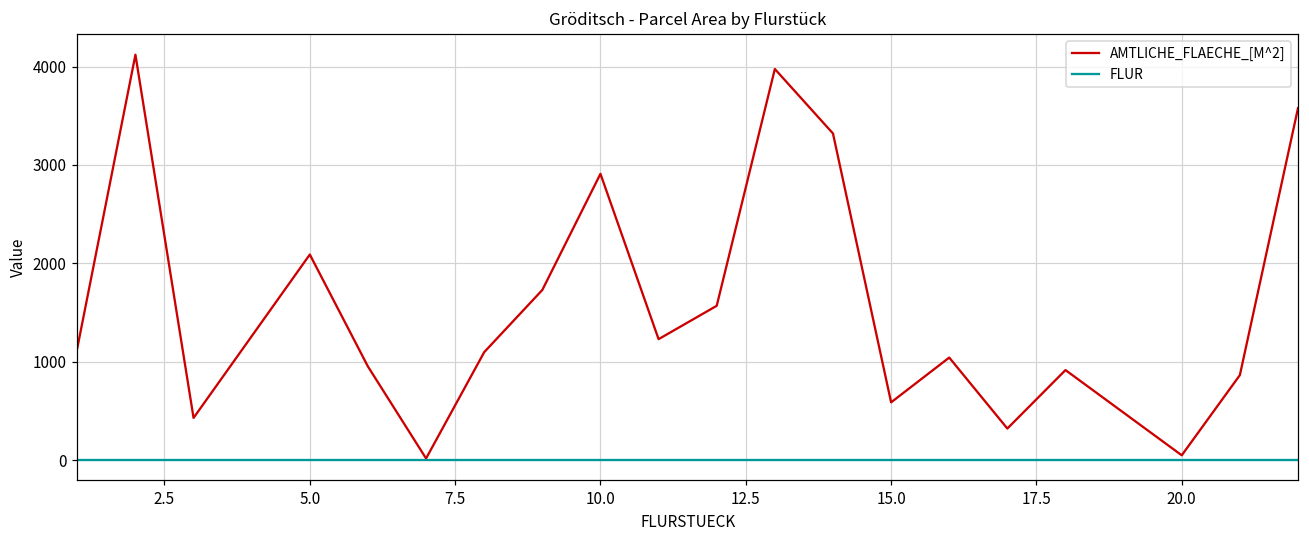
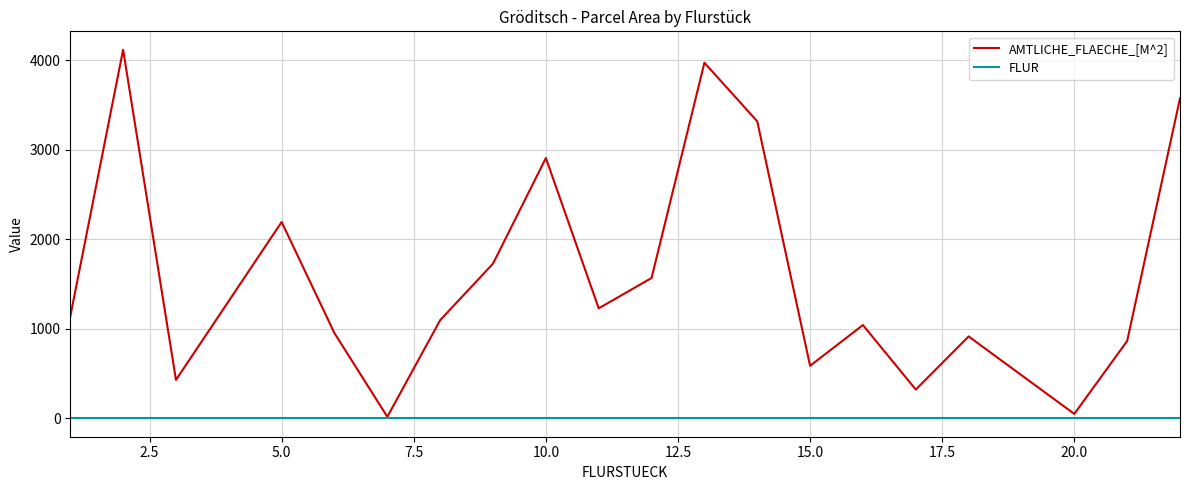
AMTLICHE_FLAECHE_[M^2], 5.0: 2100 -> 2200
